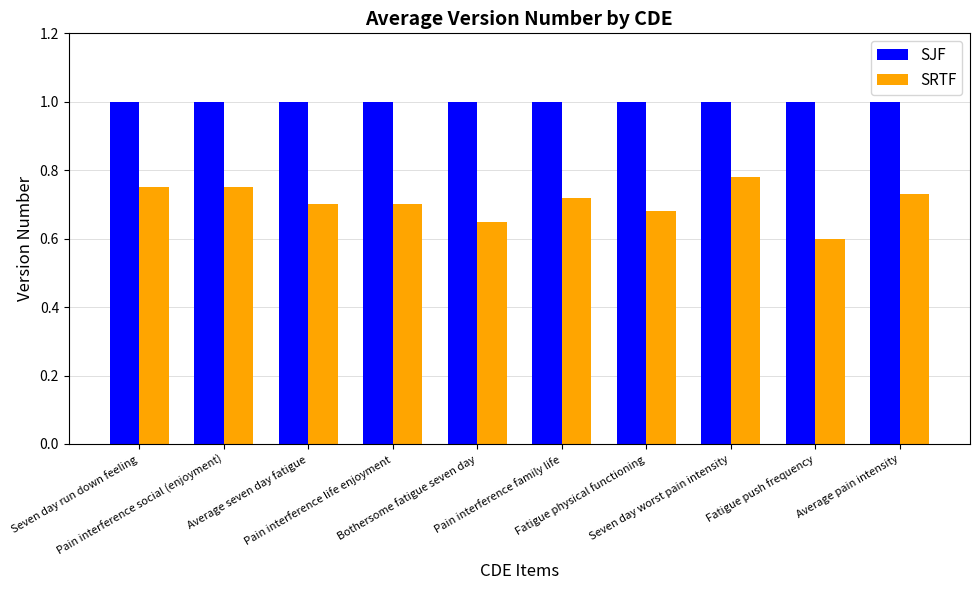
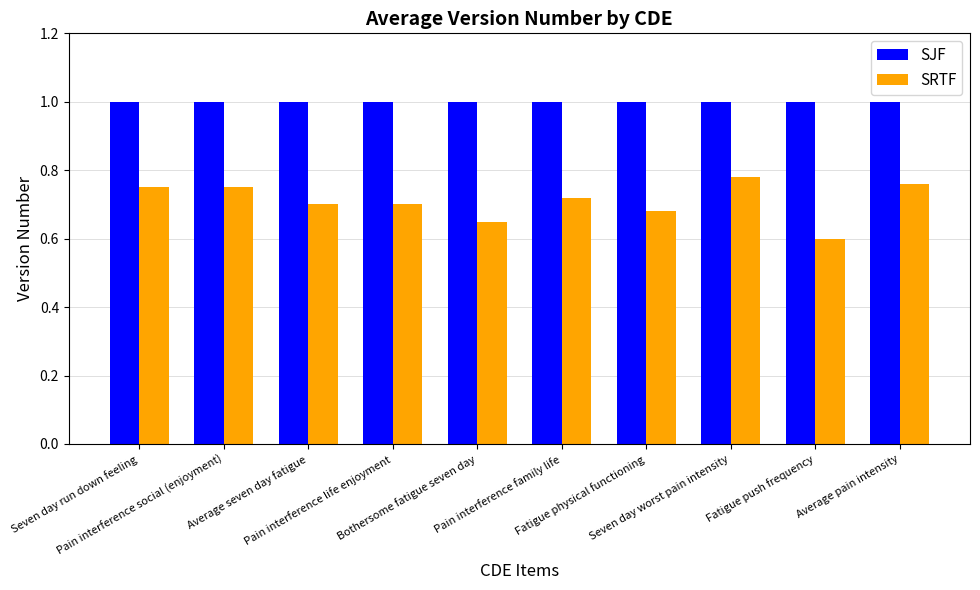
SRTF, Average pain intensity: 0.73 -> 0.76
